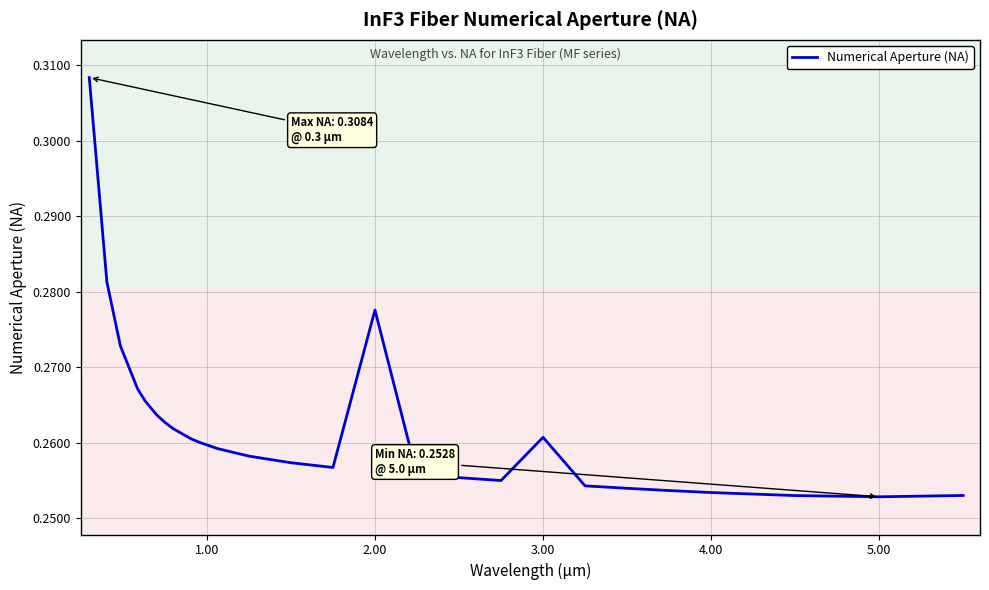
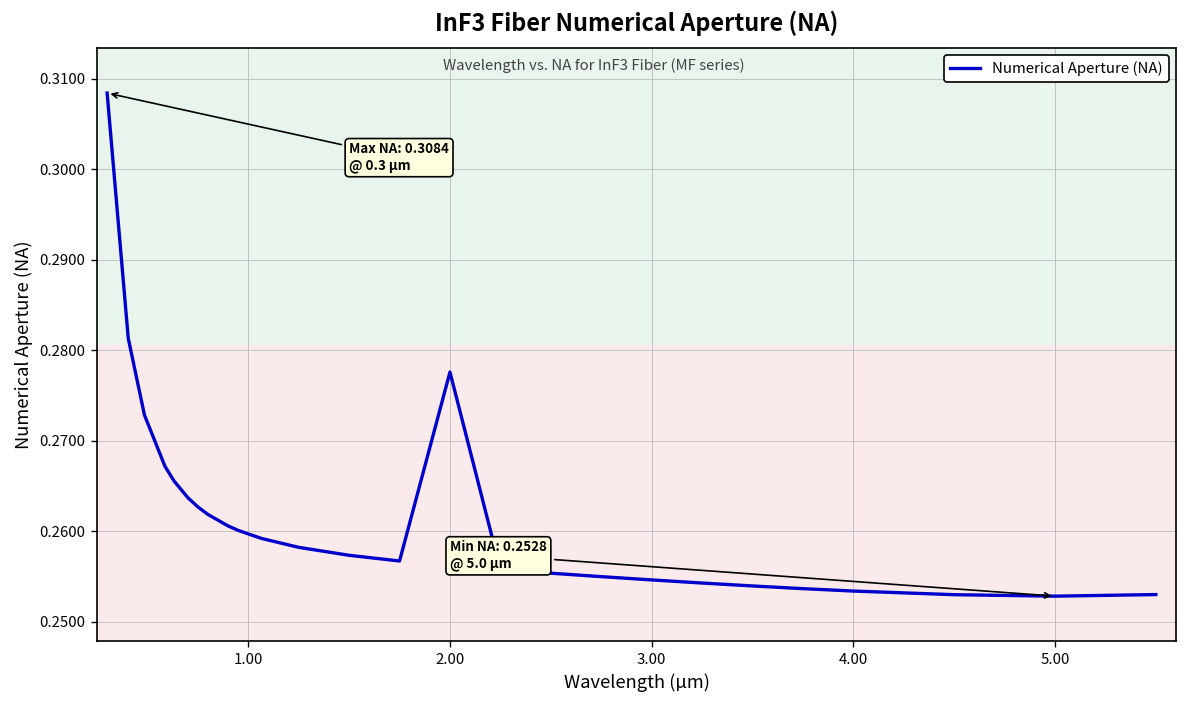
3.00: 0.261 -> 0.255
